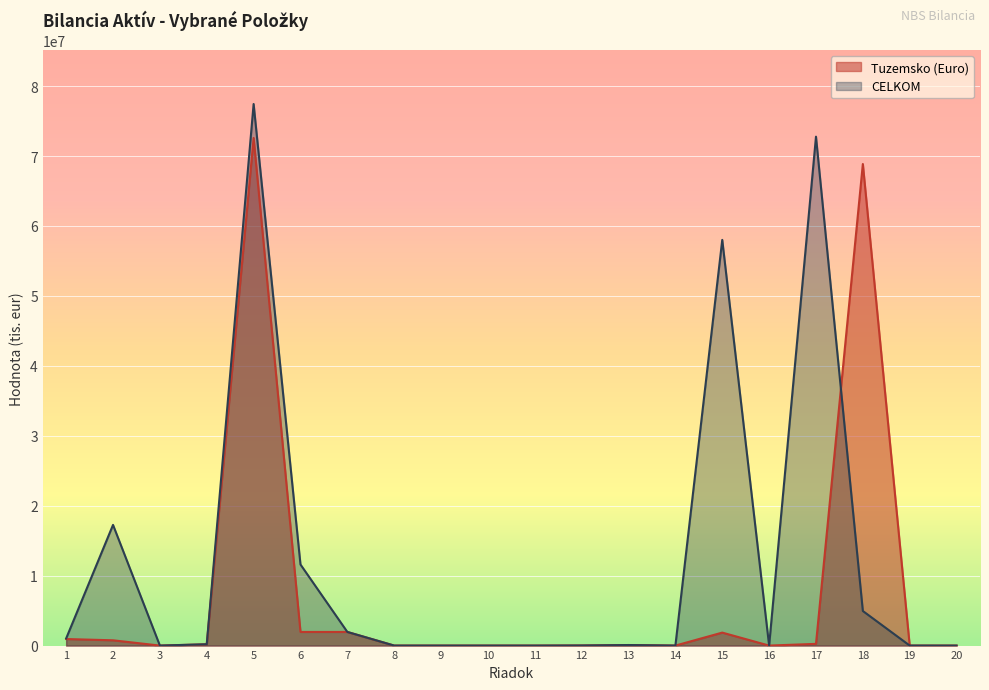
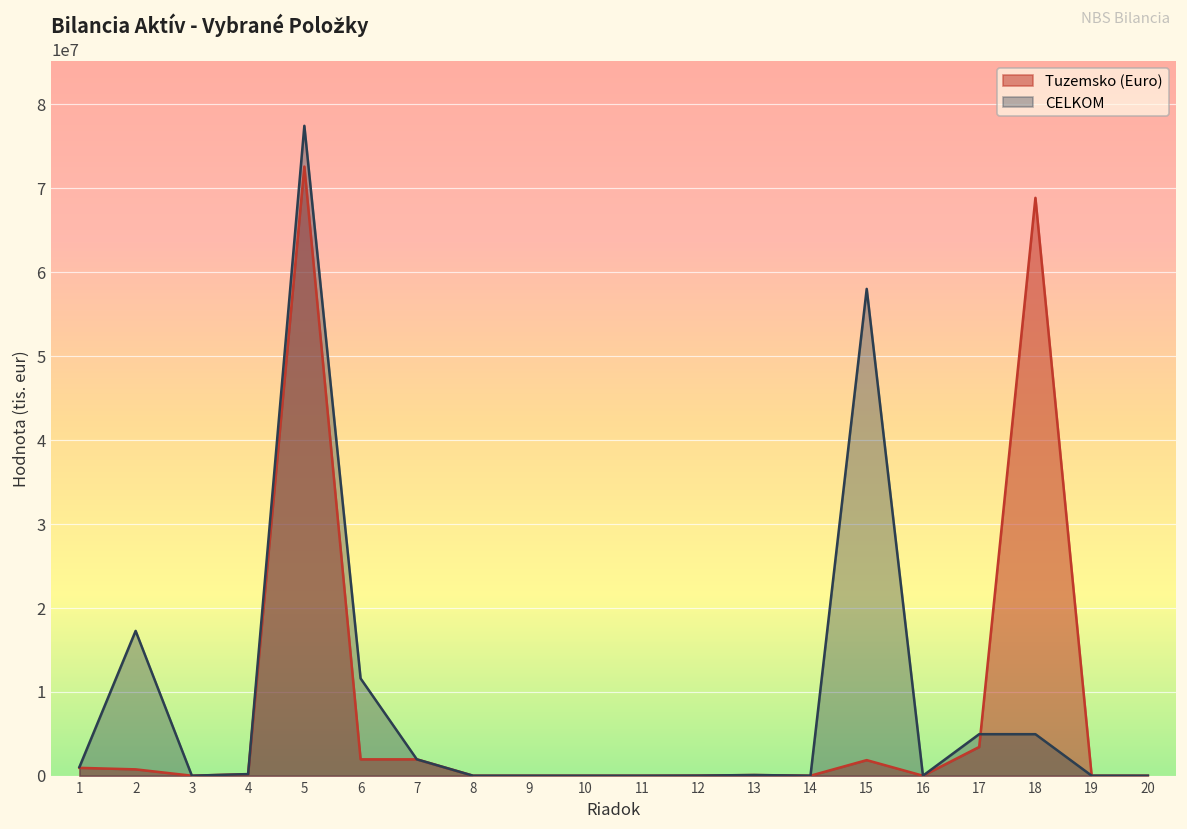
Tuzemsko (Euro), 17: 0 -> 3000000
CELKOM, 17: 73000000 -> 5000000
